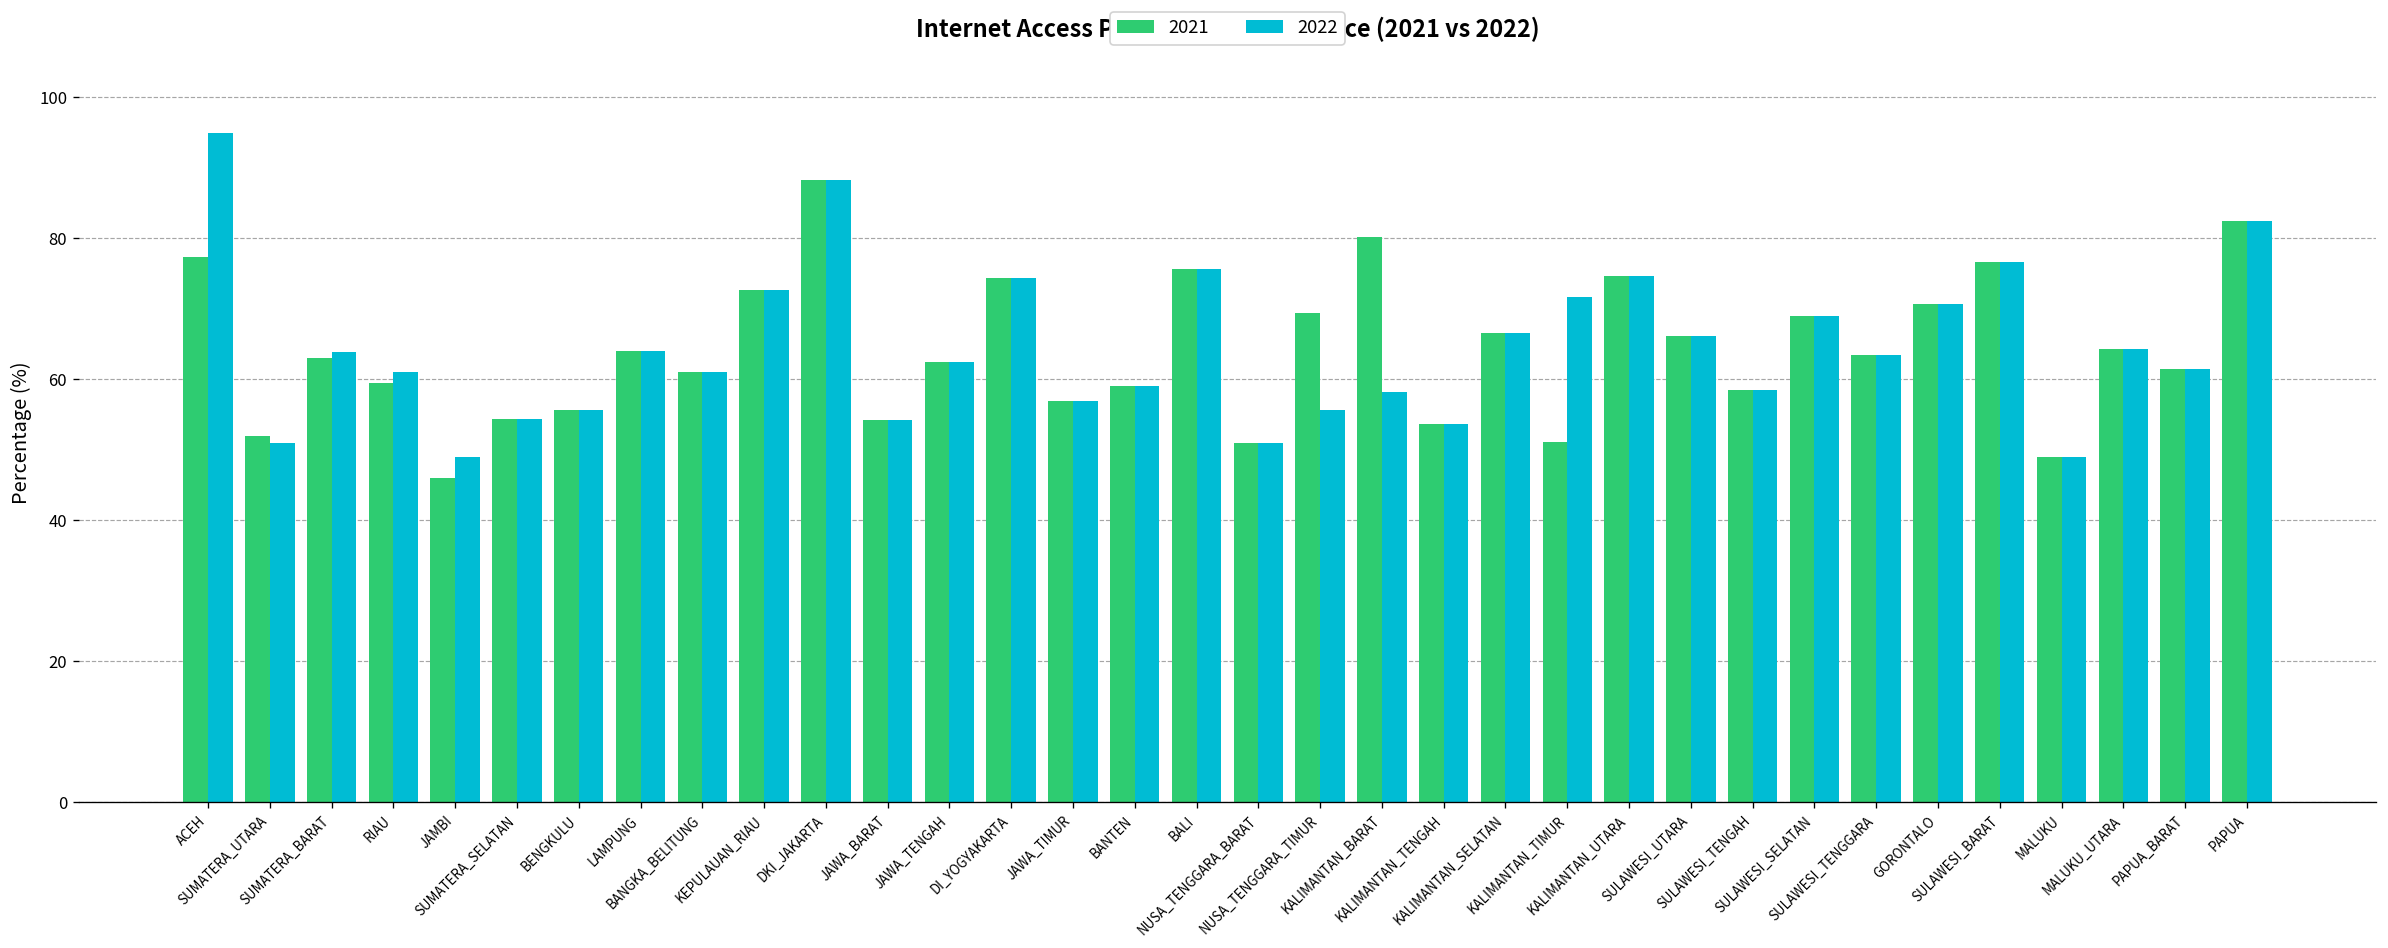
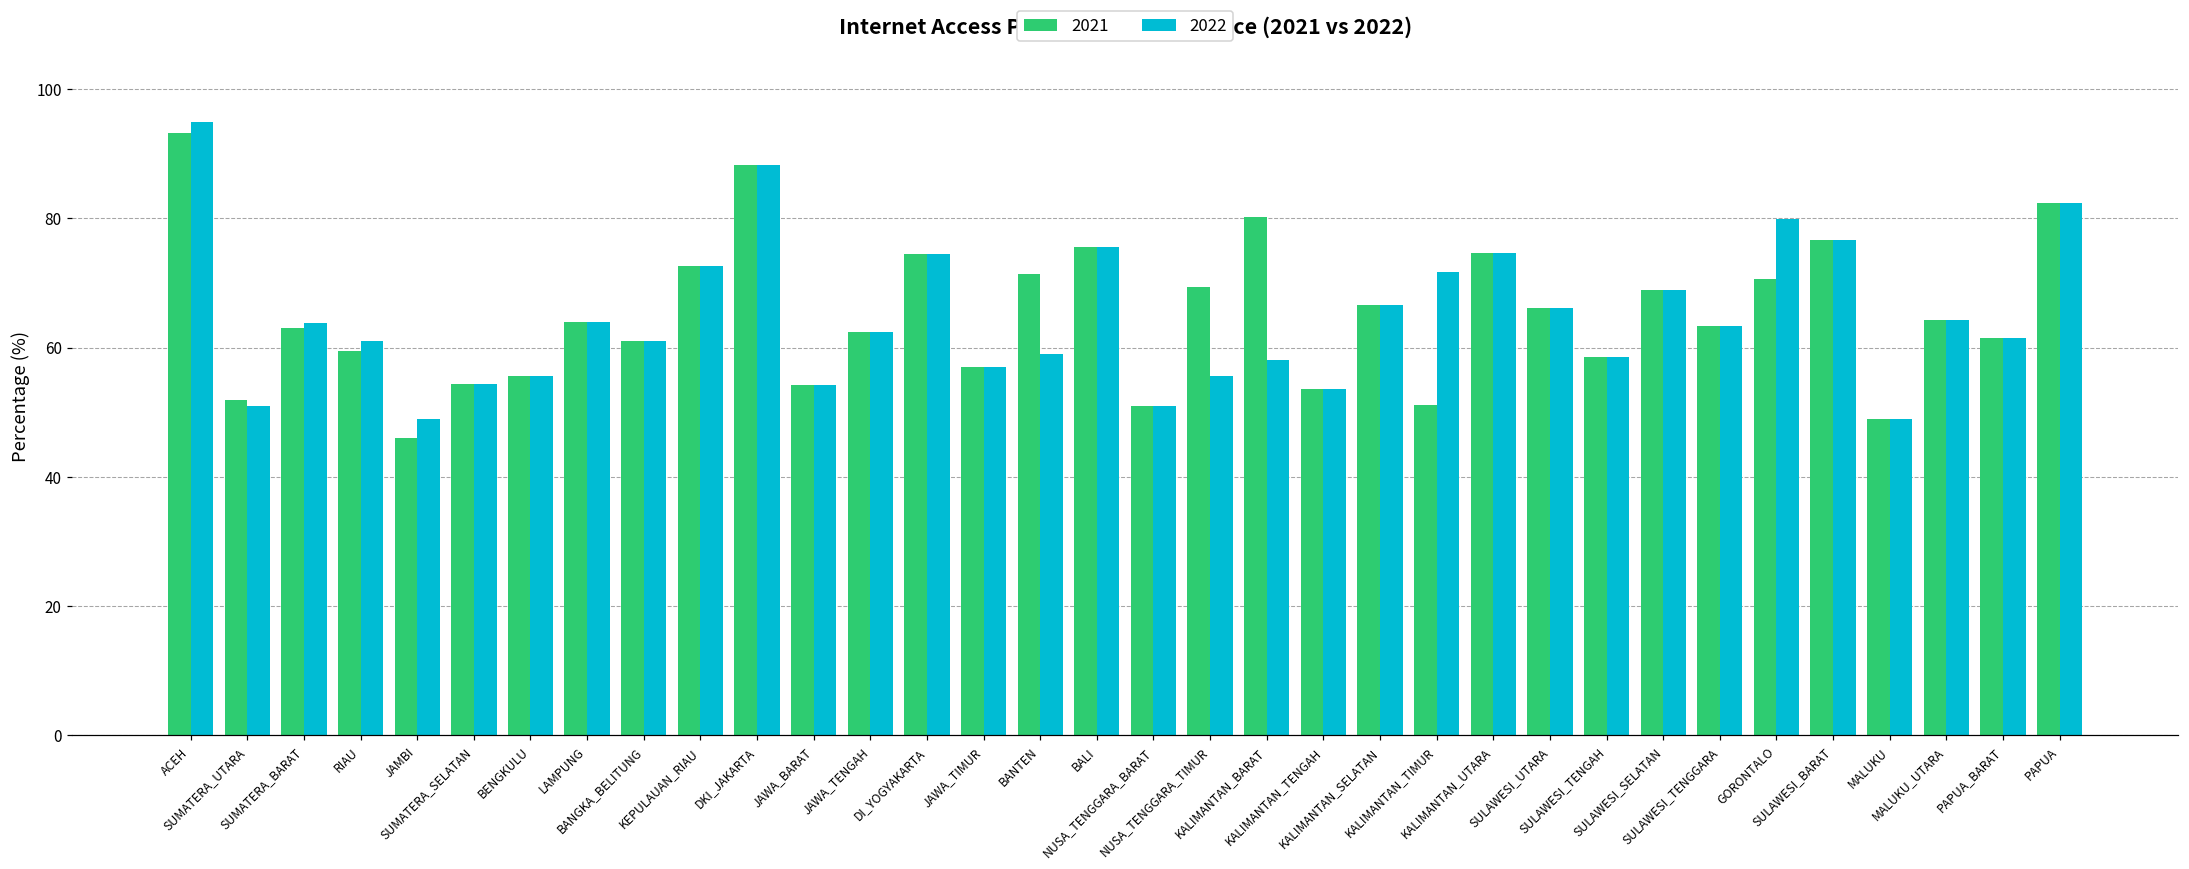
2021, ACEH: 77 -> 93
2021, BANTEN: 59 -> 71
2022, GORONTALO: 71 -> 80
